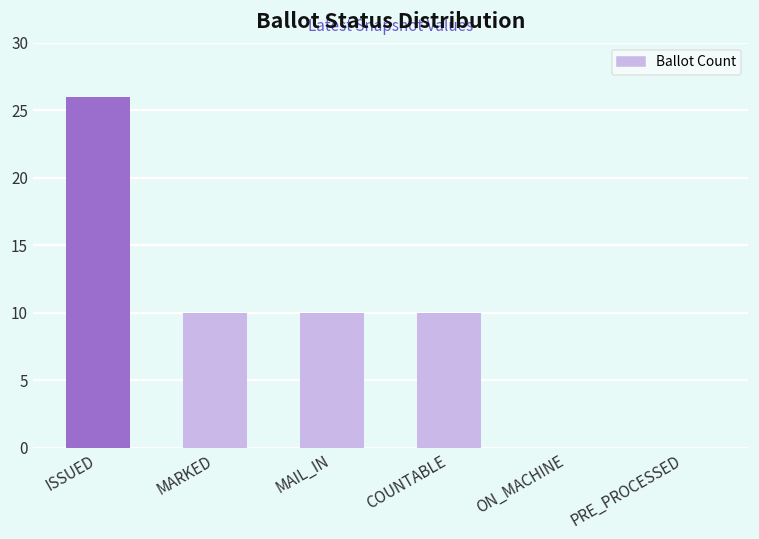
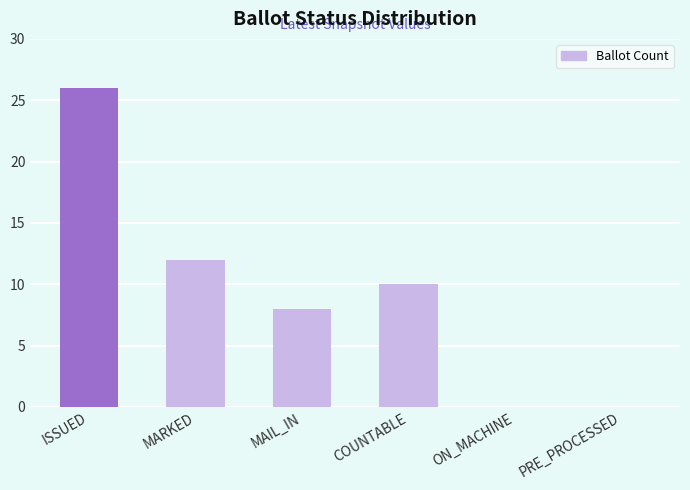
MARKED: 10 -> 12
MAIL_IN: 10 -> 8
